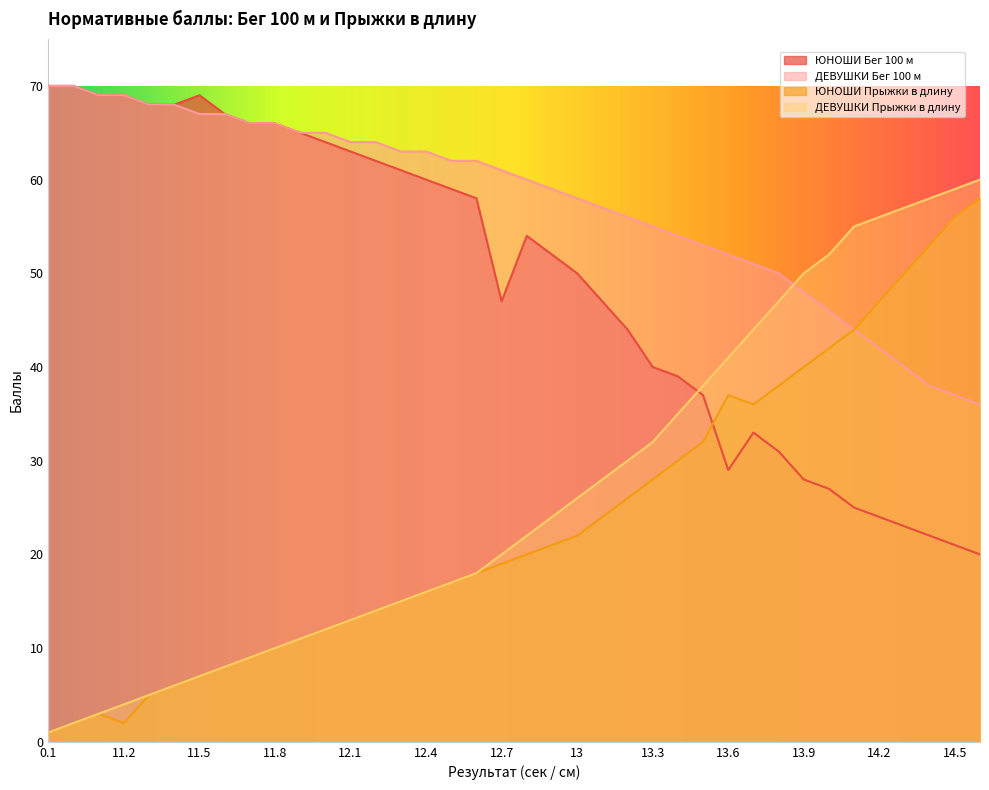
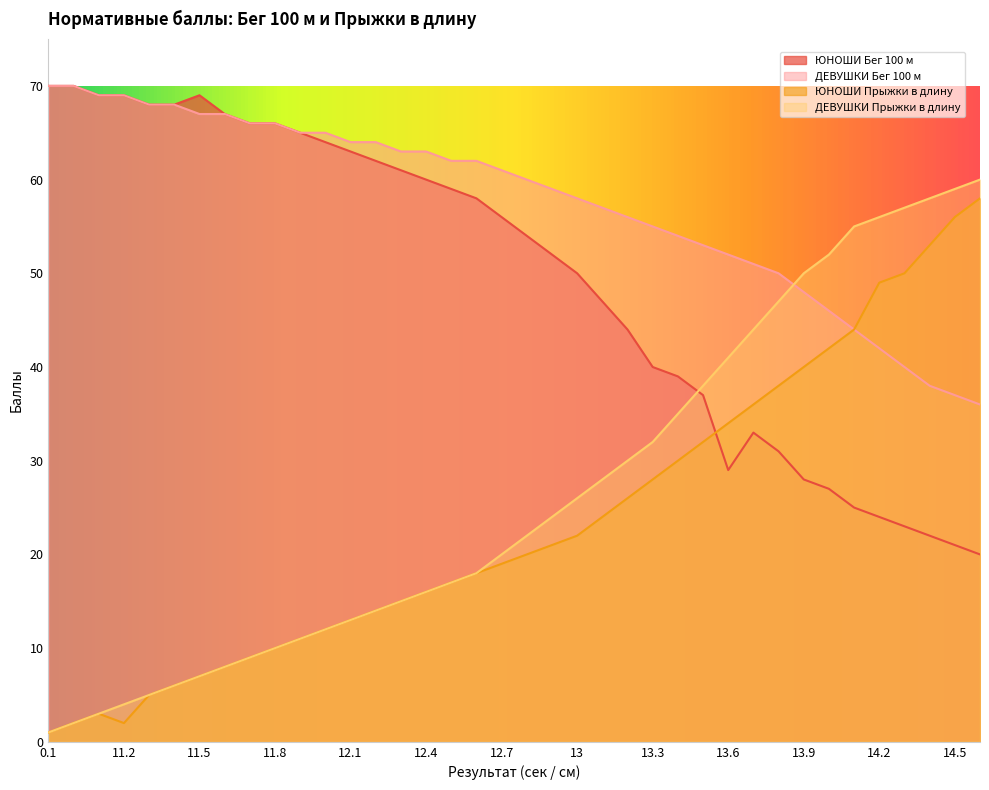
ЮНОШИ Бег 100 м, 12.7: 47 -> 56
ЮНОШИ Прыжки в длину, 13.6: 37 -> 34
ЮНОШИ Прыжки в длину, 14.2: 47 -> 49
